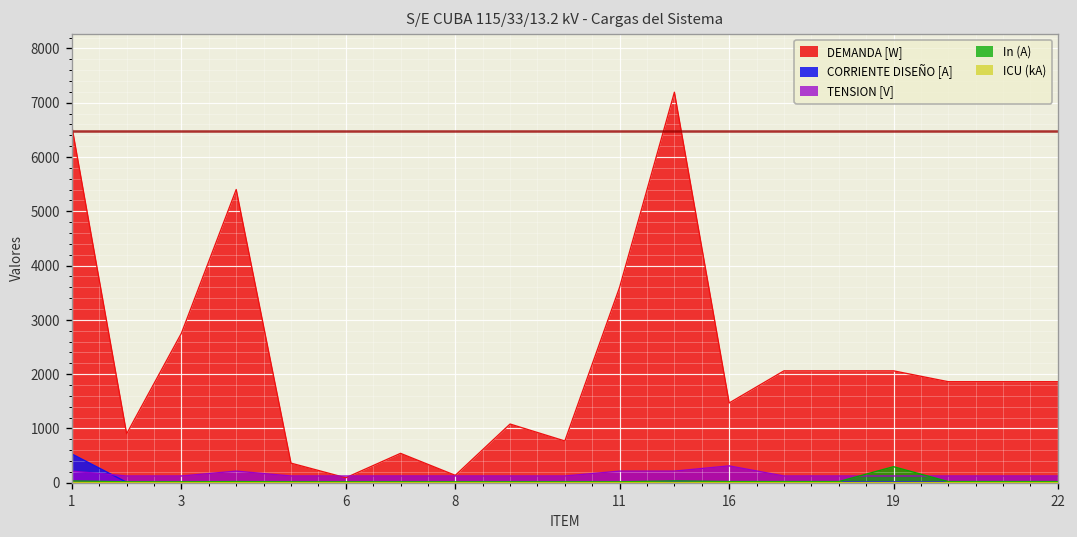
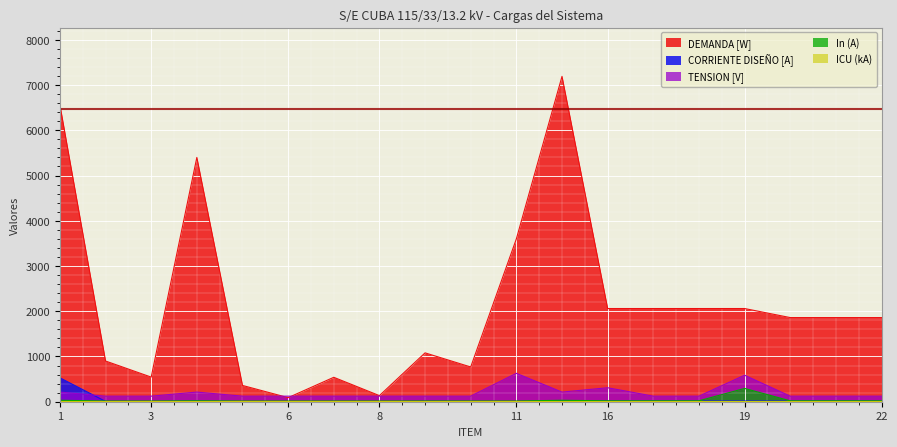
DEMANDA [W], 3: 2800 -> 500
TENSION [V], 11: 200 -> 600
DEMANDA [W], 16: 1500 -> 2100
TENSION [V], 19: 100 -> 600
